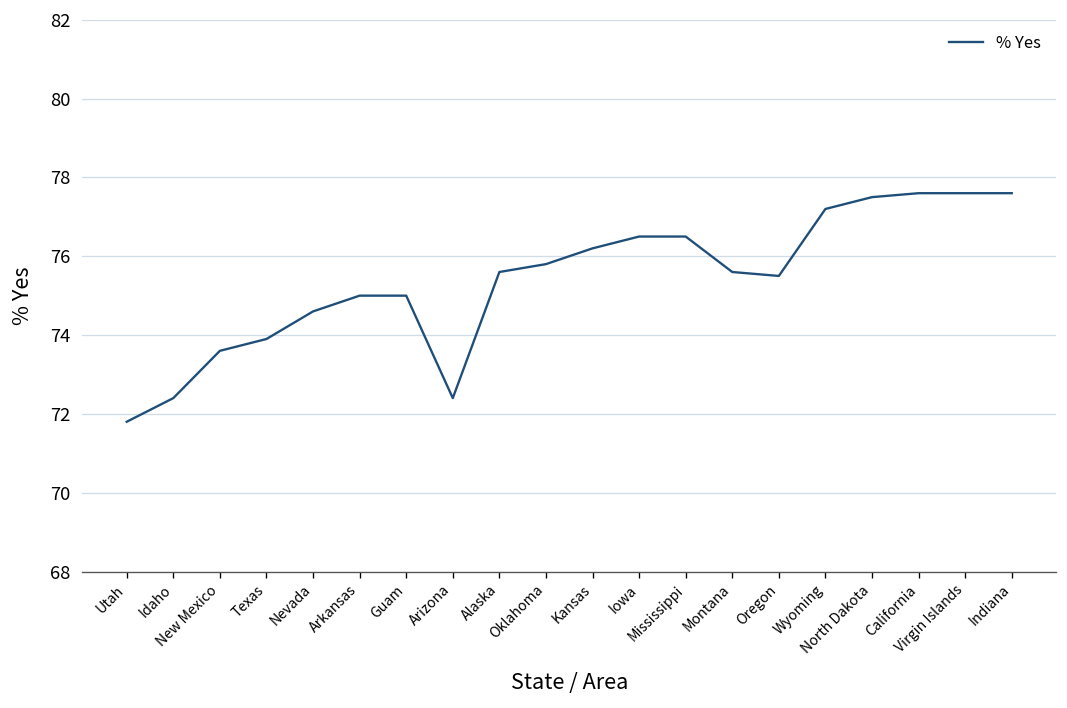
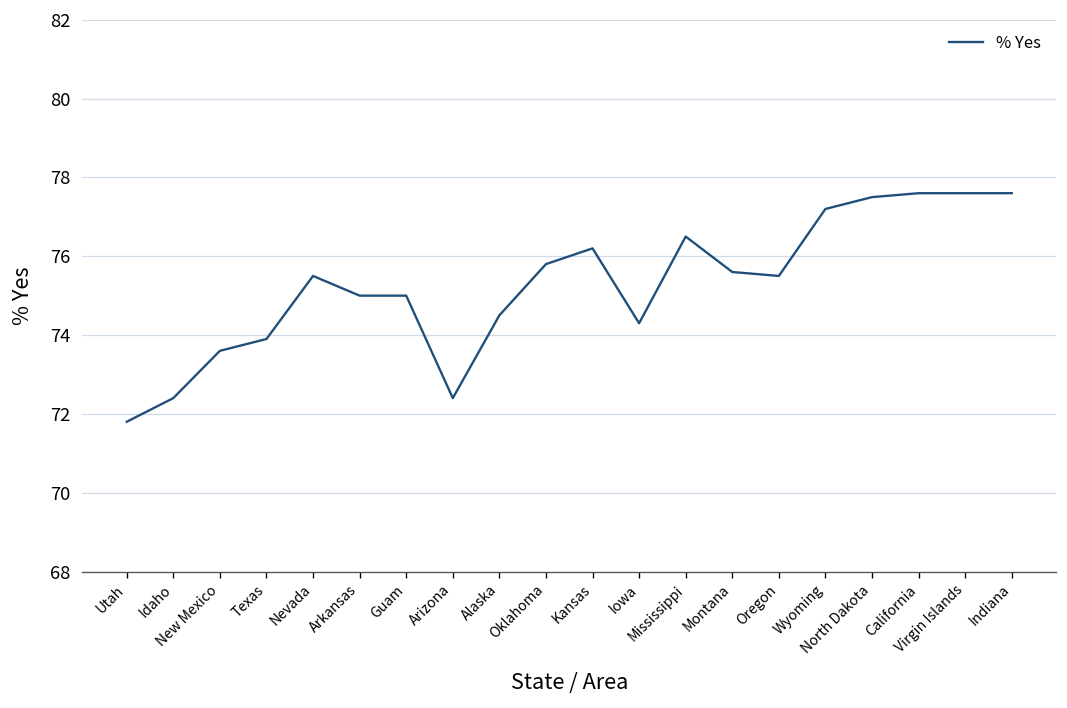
Nevada: 74.6 -> 75.5
Alaska: 75.6 -> 74.5
Iowa: 76.5 -> 74.3
